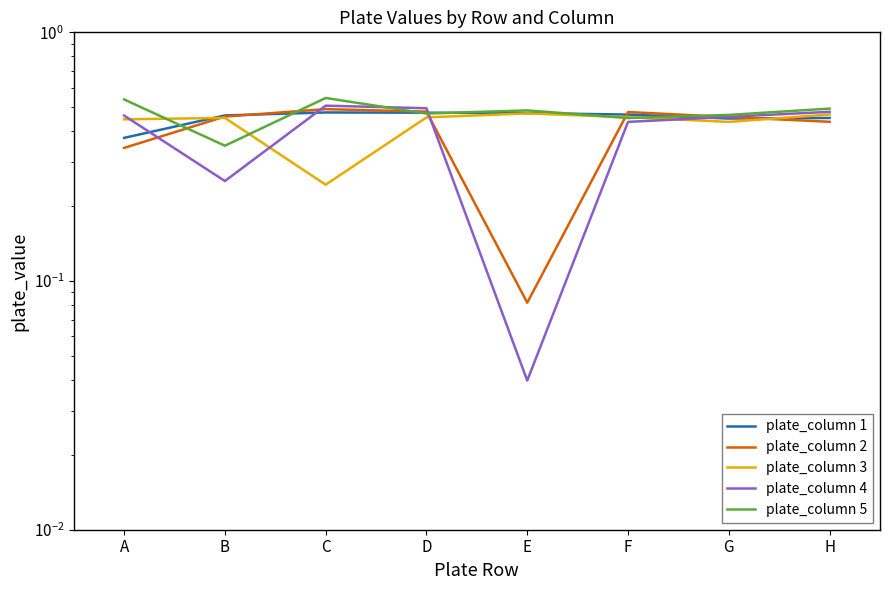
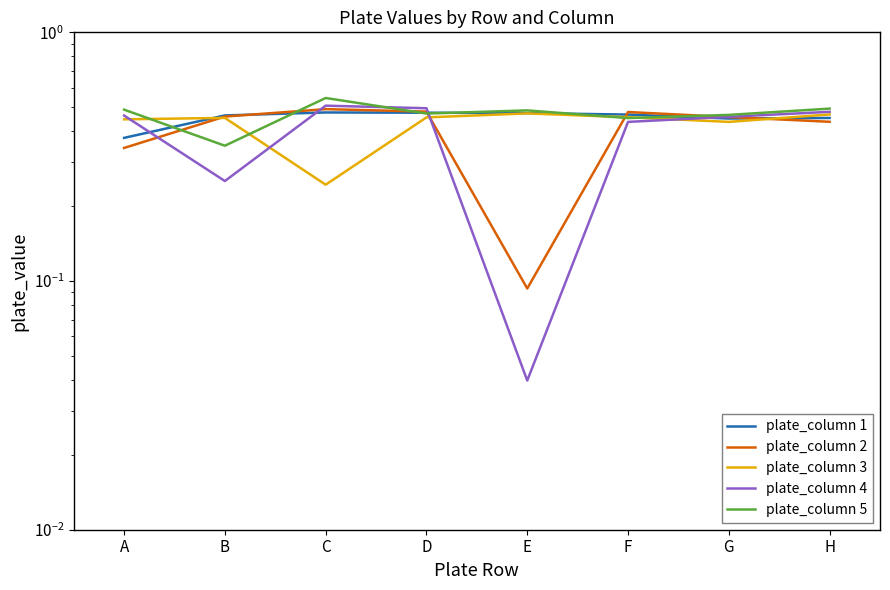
plate_column 5, A: 0.54 -> 0.49
plate_column 2, E: 0.082 -> 0.093
